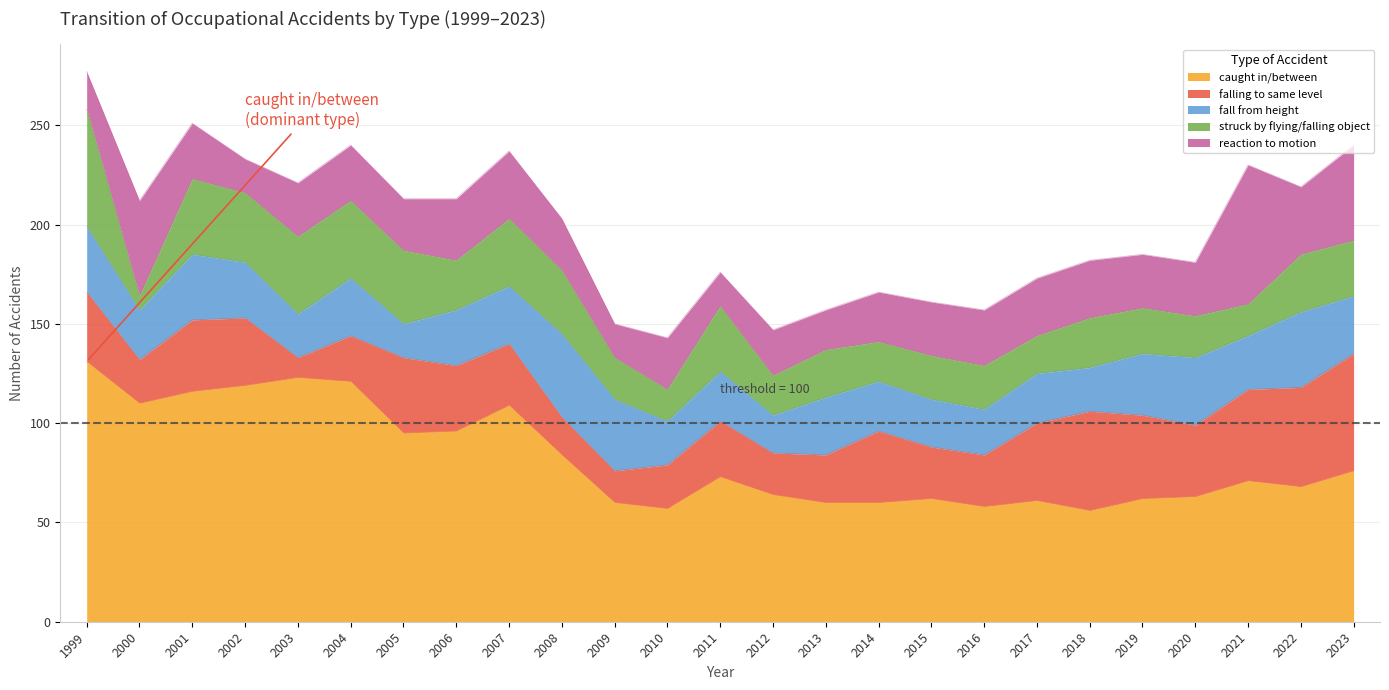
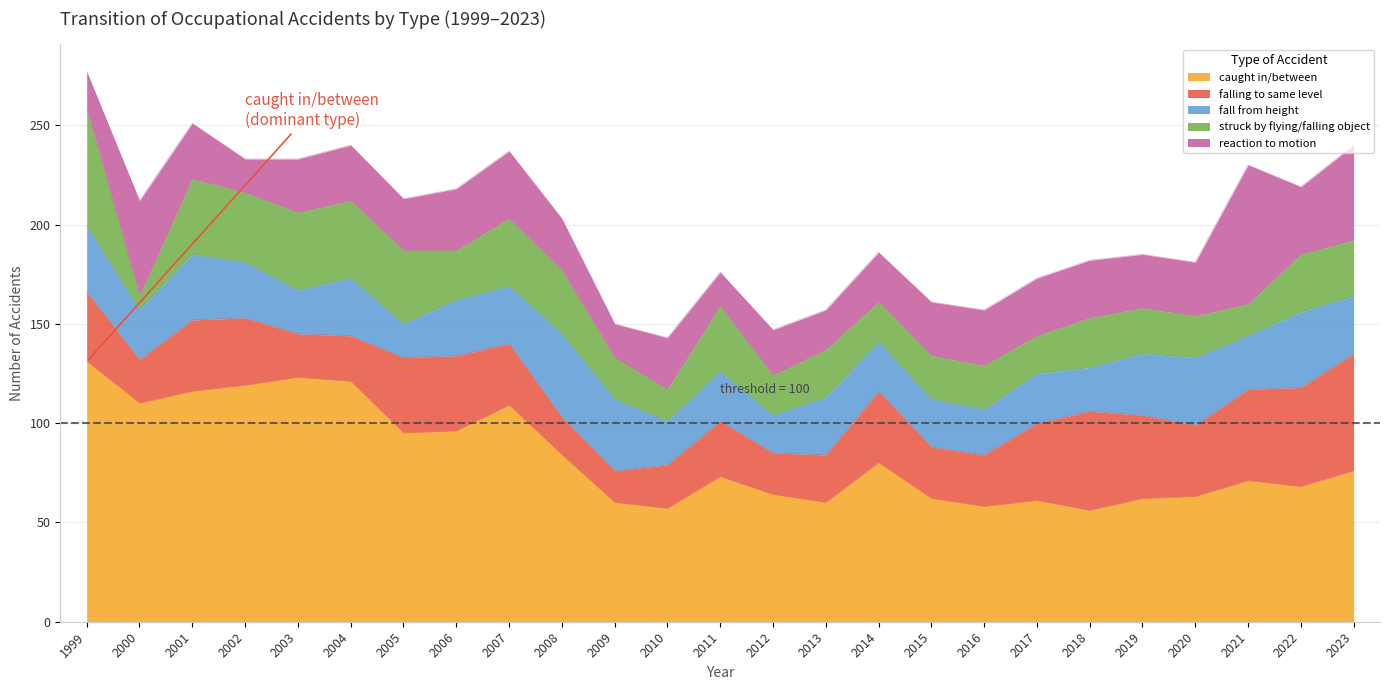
falling to same level, 2003: 10 -> 22
falling to same level, 2006: 33 -> 38
caught in/between, 2014: 60 -> 80
